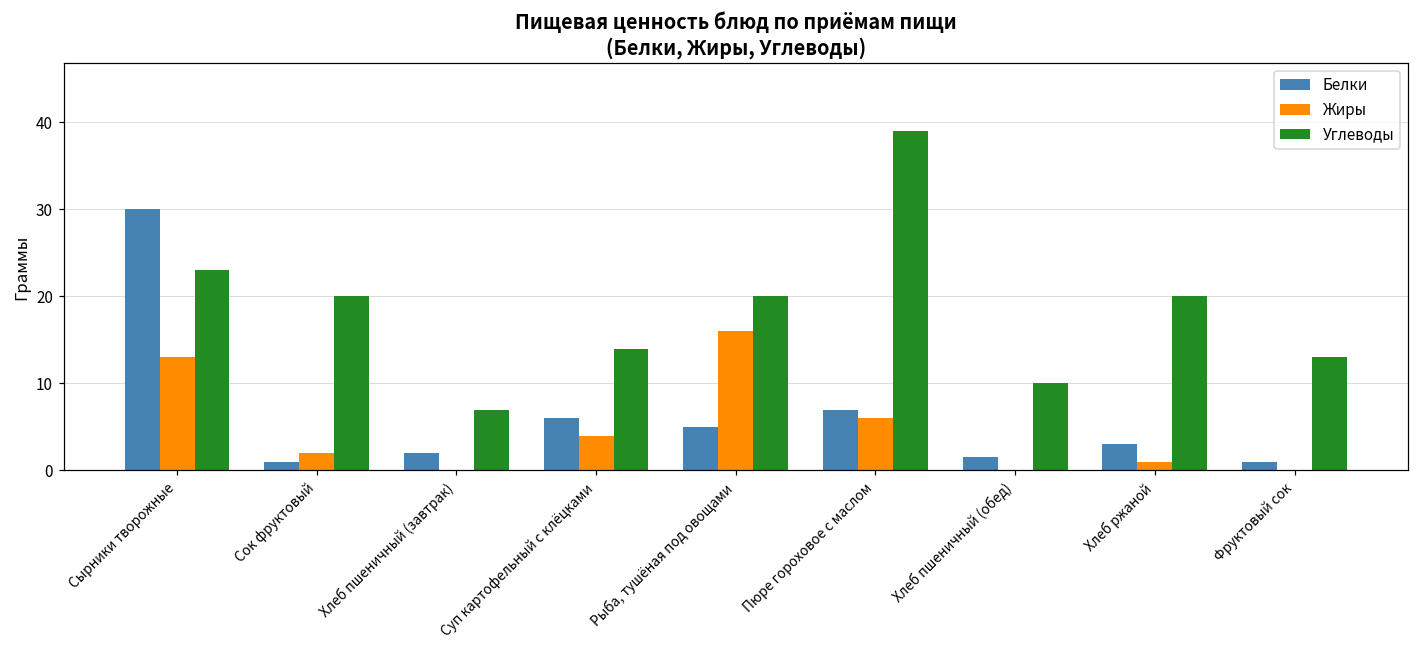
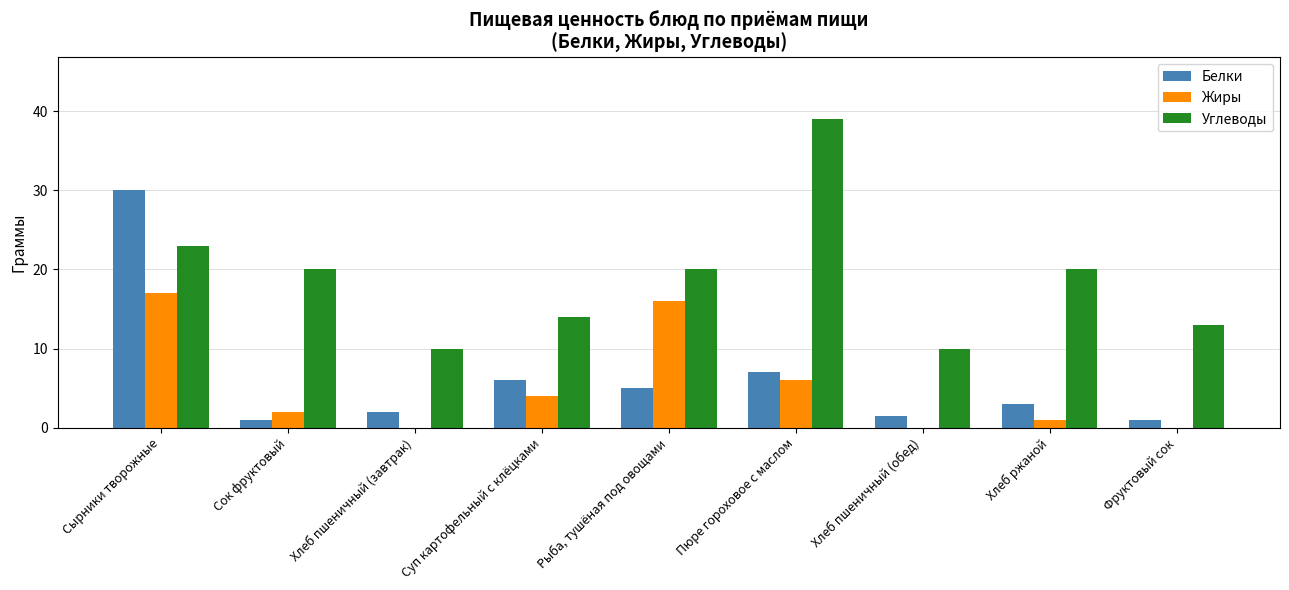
Жиры, Сырники творожные: 13 -> 17
Углеводы, Хлеб пшеничный (завтрак): 7 -> 10
